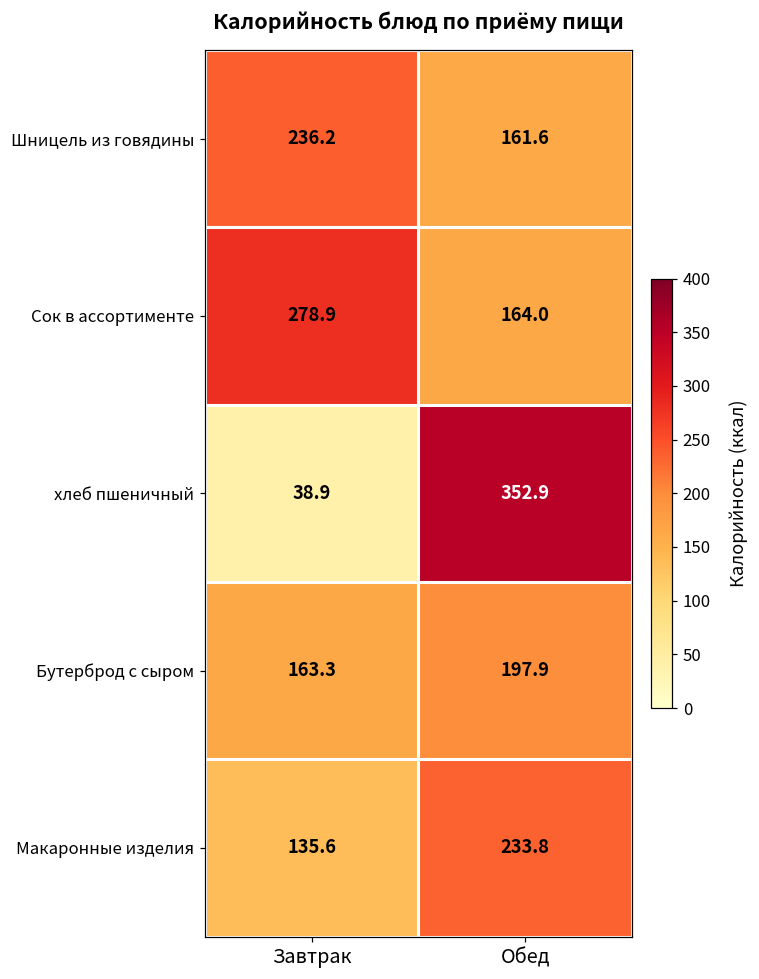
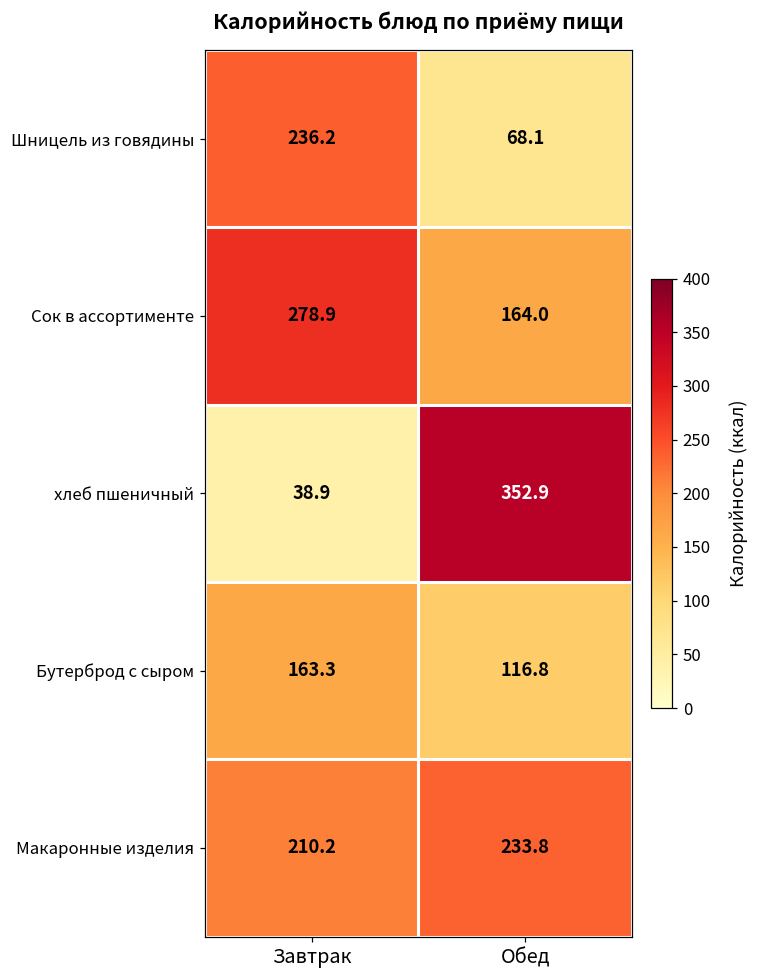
Шницель из говядины, Обед: 161.6 -> 68.1
Бутерброд с сыром, Обед: 197.9 -> 116.8
Макаронные изделия, Завтрак: 135.6 -> 210.2
